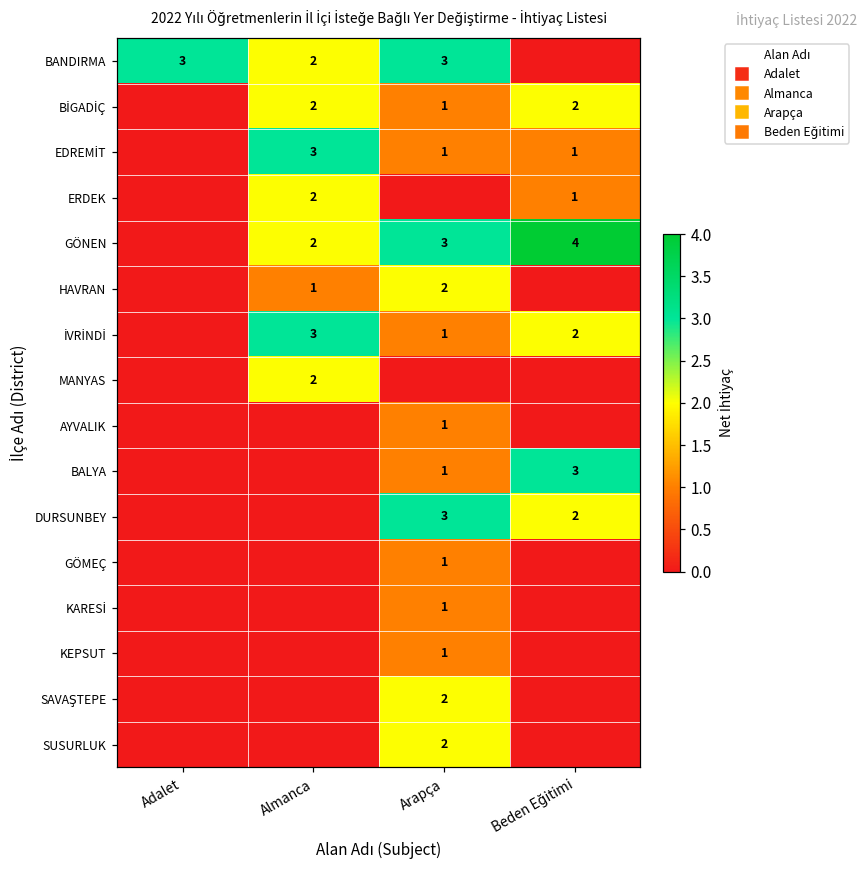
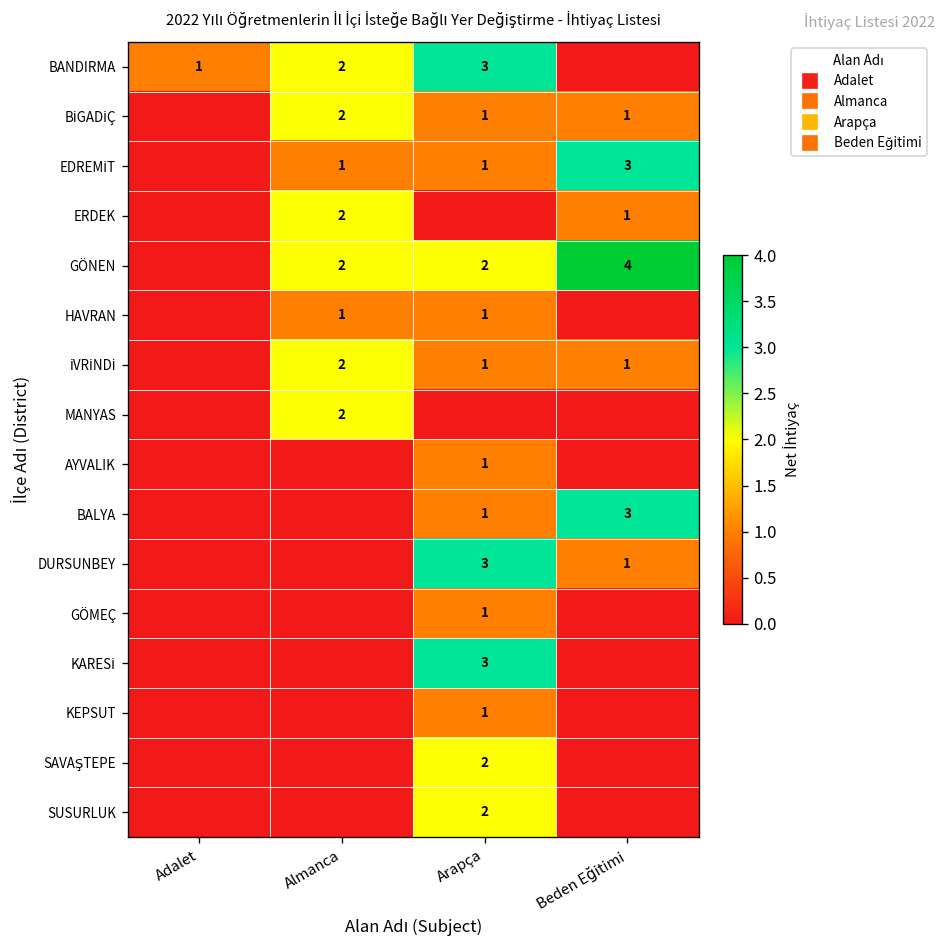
BANDIRMA, Adalet: 3 -> 1
BİGADİÇ, Beden Eğitimi: 2 -> 1
EDREMİT, Almanca: 3 -> 1
EDREMİT, Beden Eğitimi: 1 -> 3
GÖNEN, Arapça: 3 -> 2
HAVRAN, Arapça: 2 -> 1
İVRİNDİ, Almanca: 3 -> 2
İVRİNDİ, Beden Eğitimi: 2 -> 1
DURSUNBEY, Beden Eğitimi: 2 -> 1
KARESİ, Arapça: 1 -> 3
